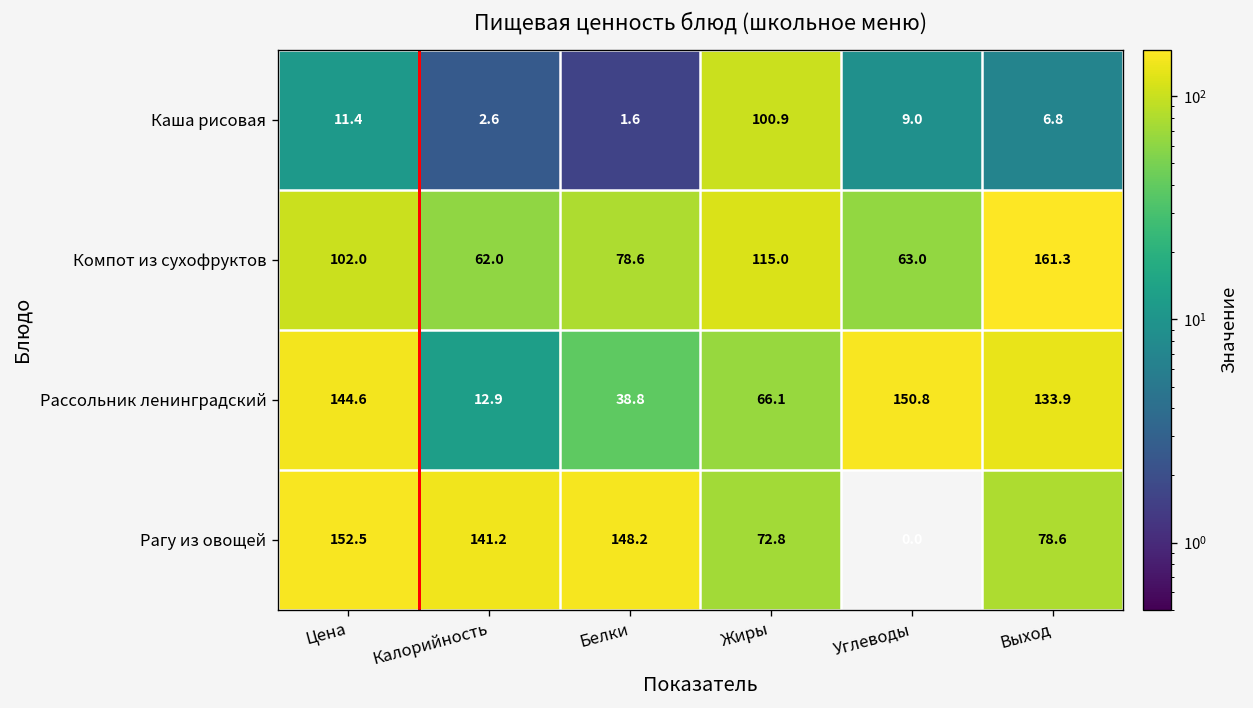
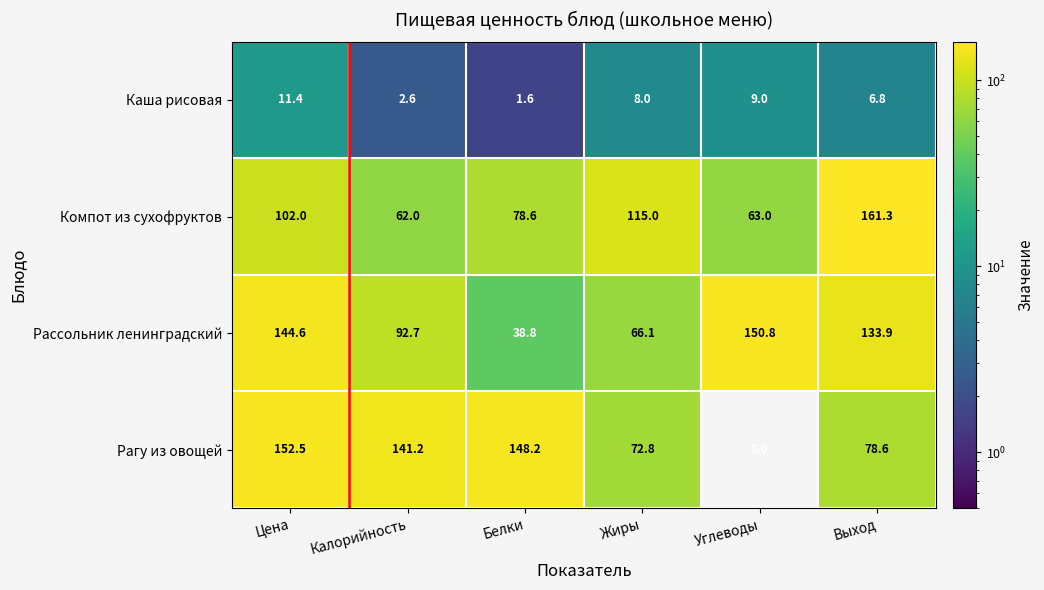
Каша рисовая, Жиры: 100.9 -> 8.0
Рассольник ленинградский, Калорийность: 12.9 -> 92.7
